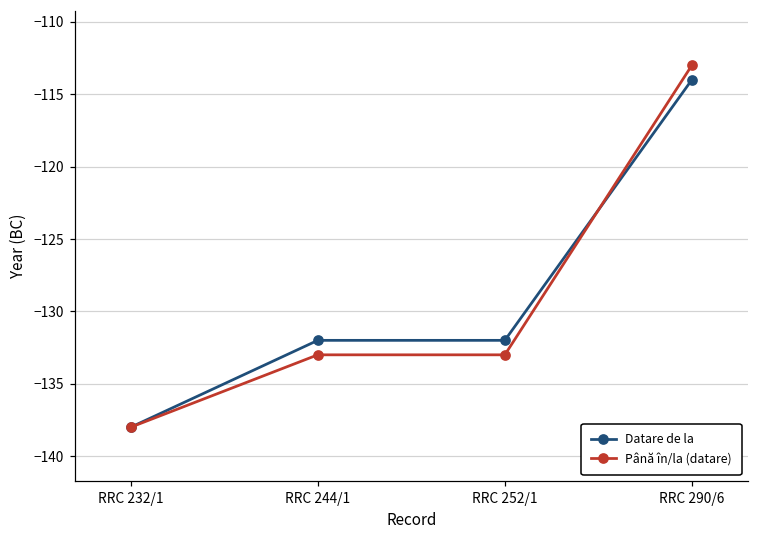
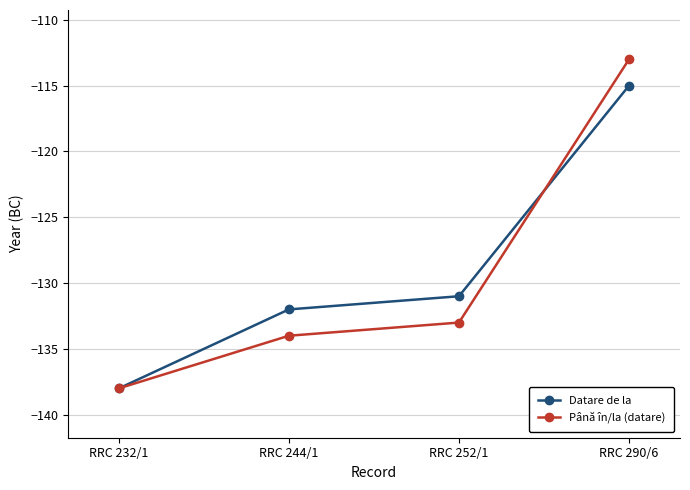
Până în/la (datare), RRC 244/1: -133 -> -134
Datare de la, RRC 252/1: -132 -> -131
Datare de la, RRC 290/6: -114 -> -115
